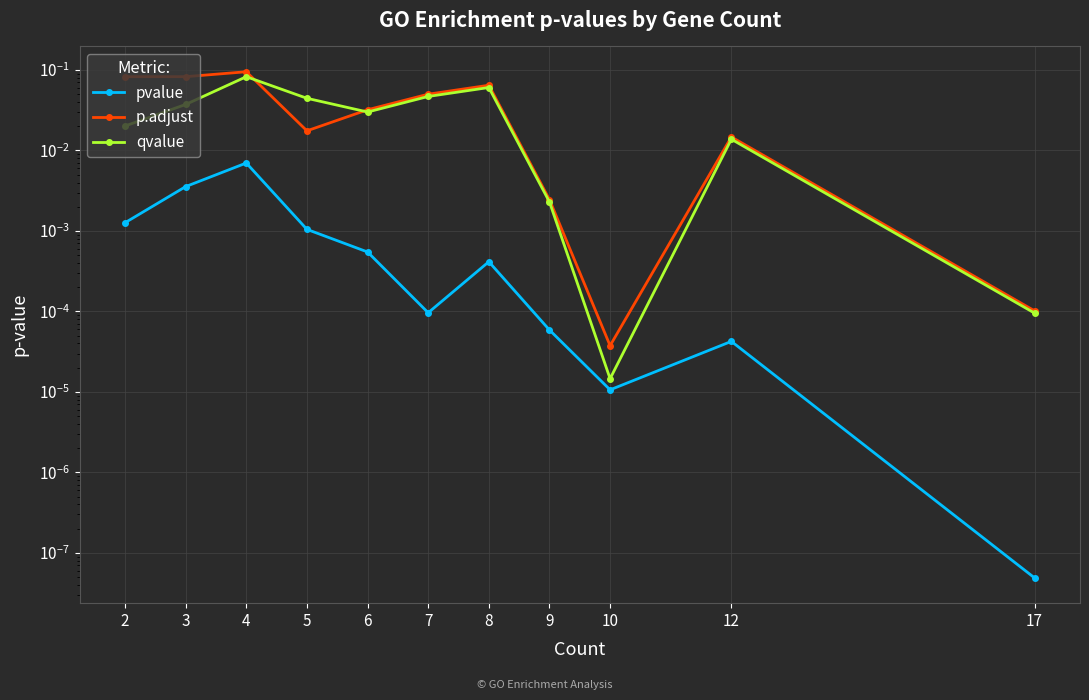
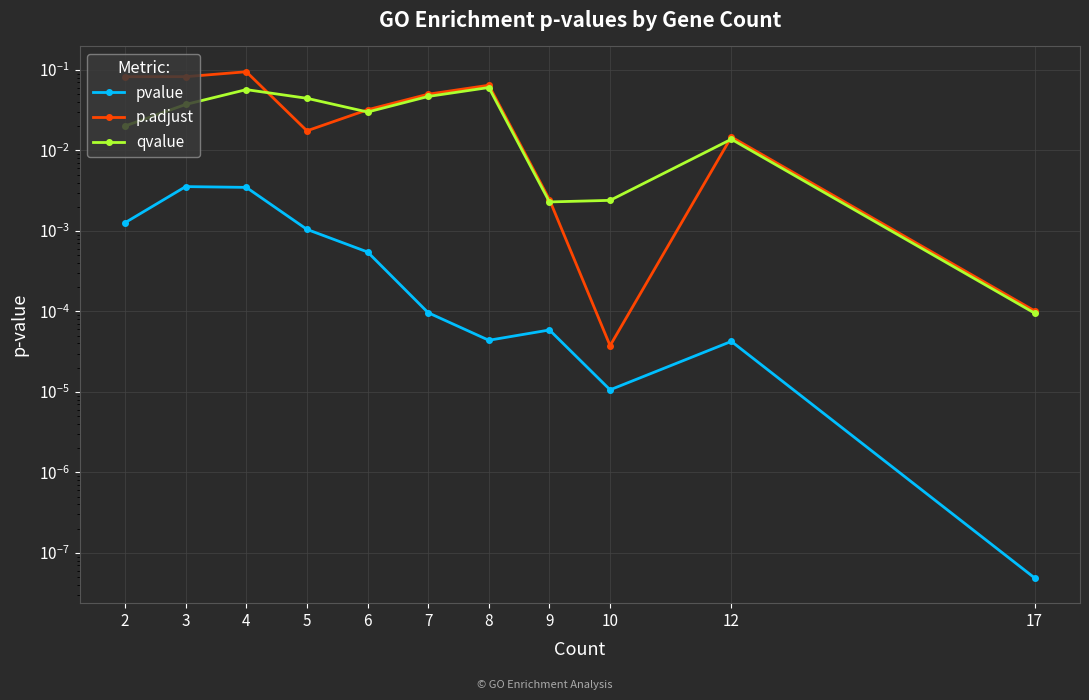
pvalue, 4: 0.007 -> 0.0035
qvalue, 4: 0.08 -> 0.06
pvalue, 8: 0.0004 -> 0.00004
qvalue, 10: 0.000015 -> 0.0024
